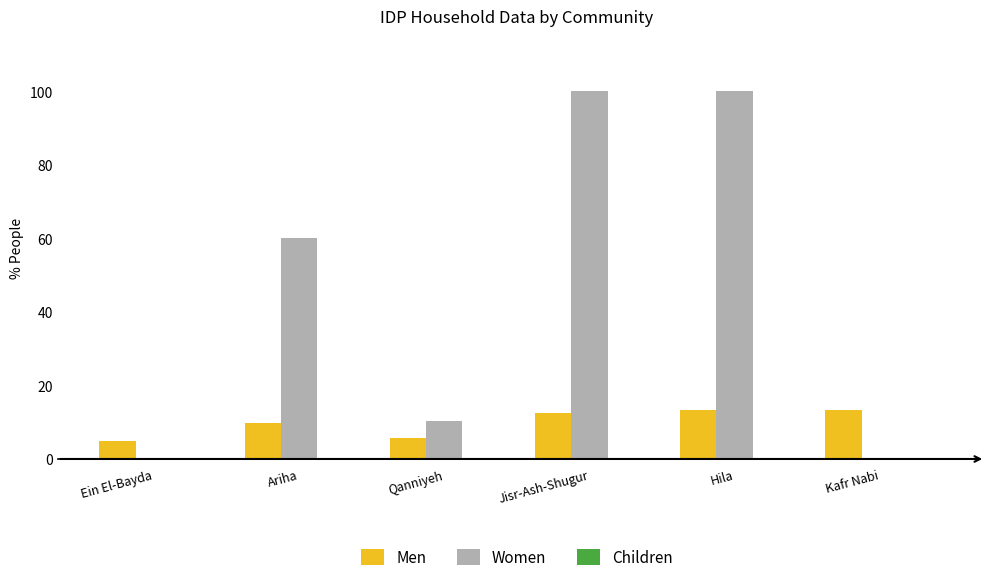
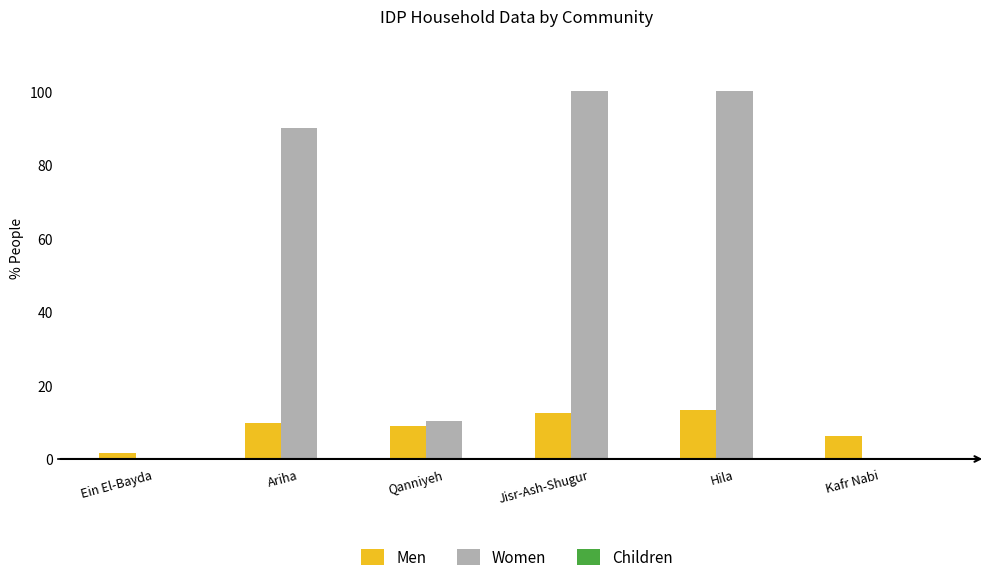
Men, Ein El-Bayda: 5 -> 2
Women, Ariha: 60 -> 90
Men, Qanniyeh: 6 -> 9
Men, Kafr Nabi: 13 -> 6
